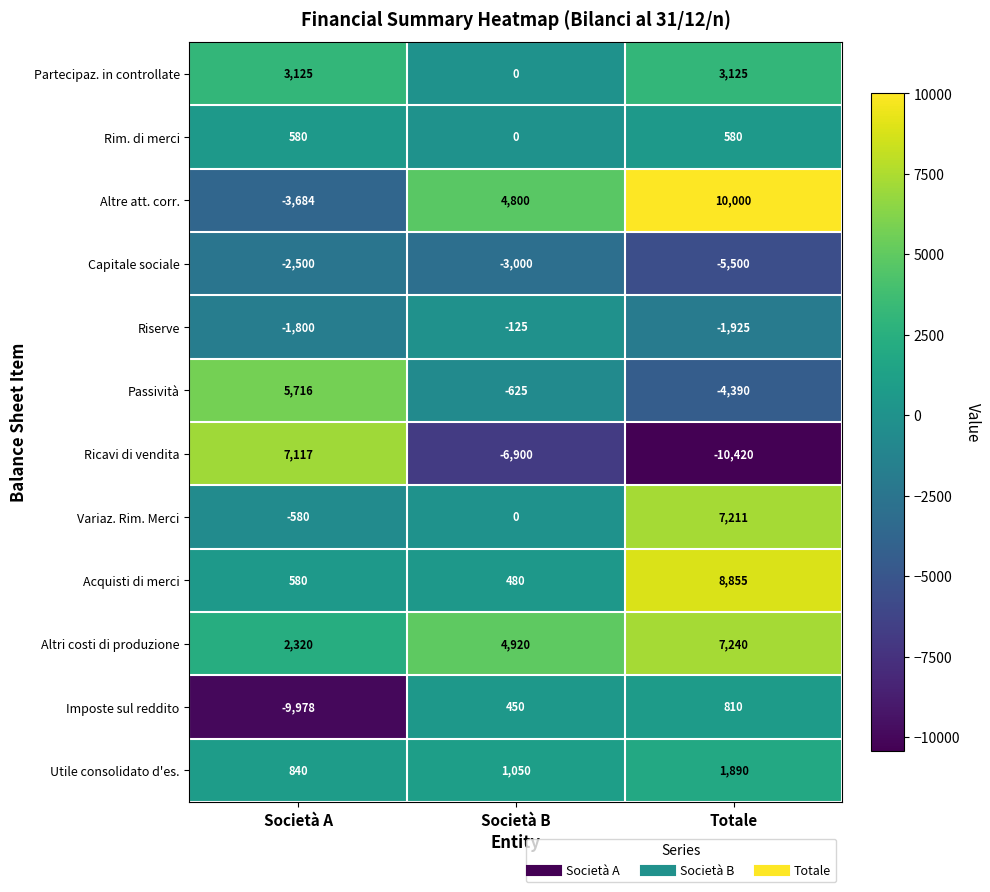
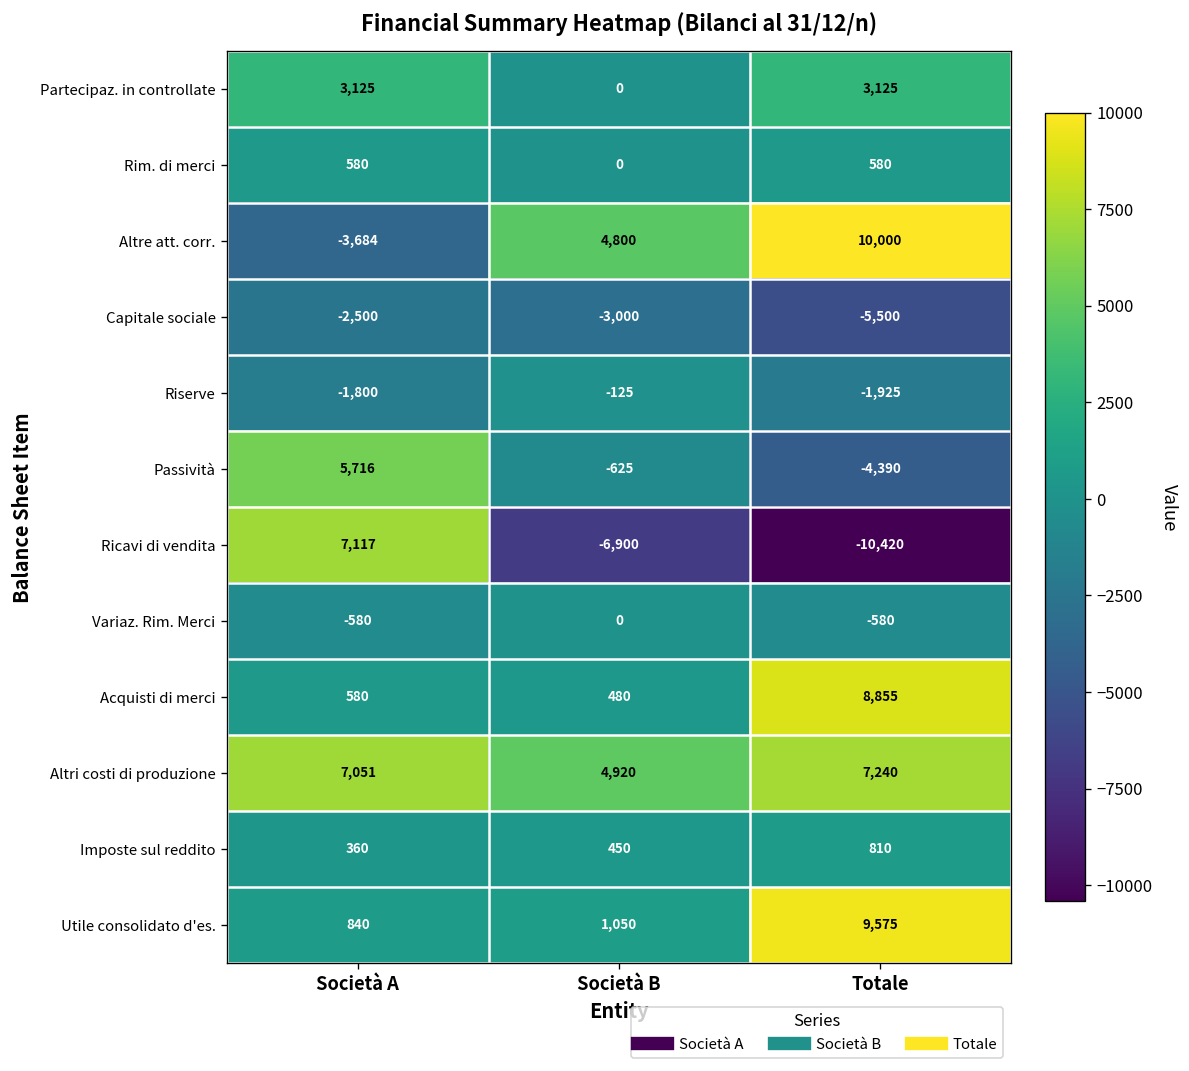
Variaz. Rim. Merci, Totale: 7,211 -> -580
Altri costi di produzione, Società A: 2,320 -> 7,051
Imposte sul reddito, Società A: -9,978 -> 360
Utile consolidato d'es., Totale: 1,890 -> 9,575
